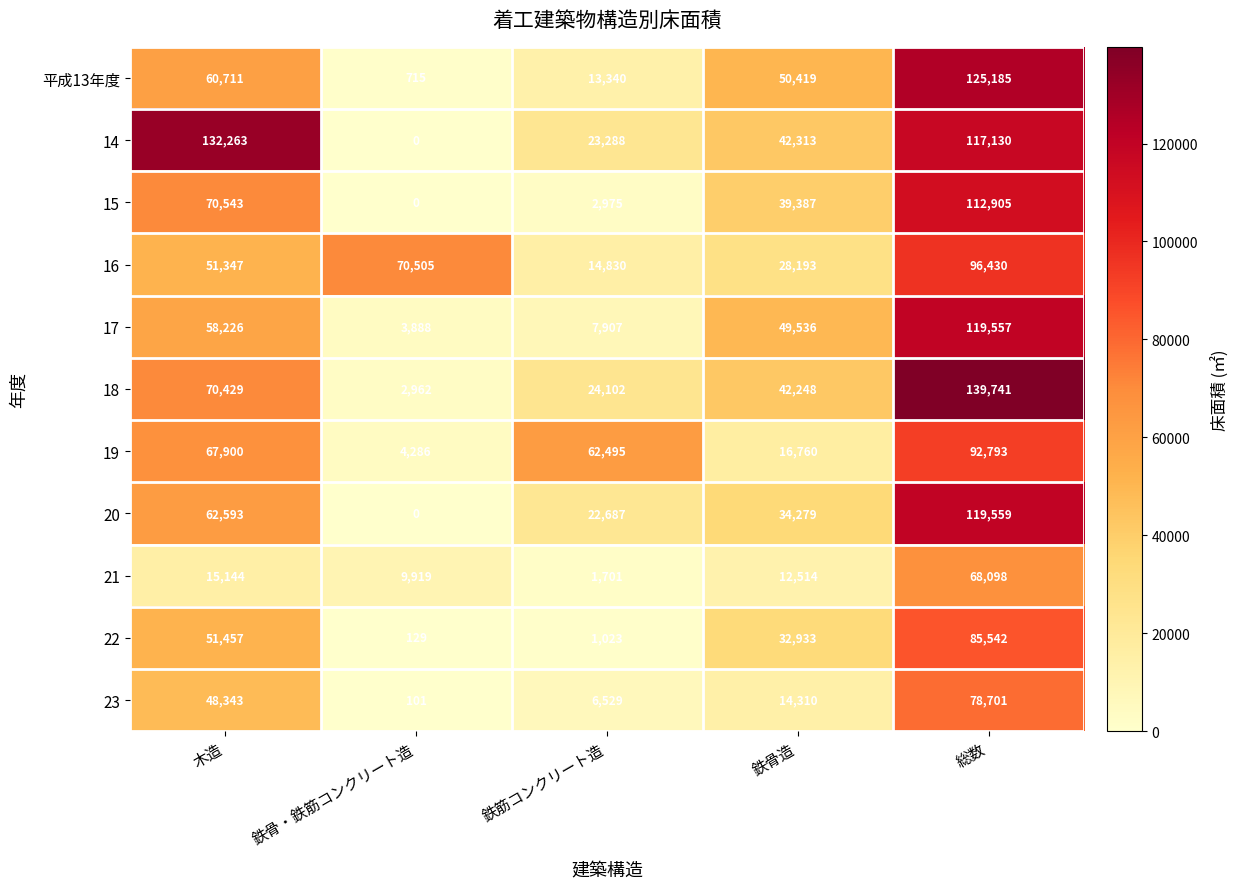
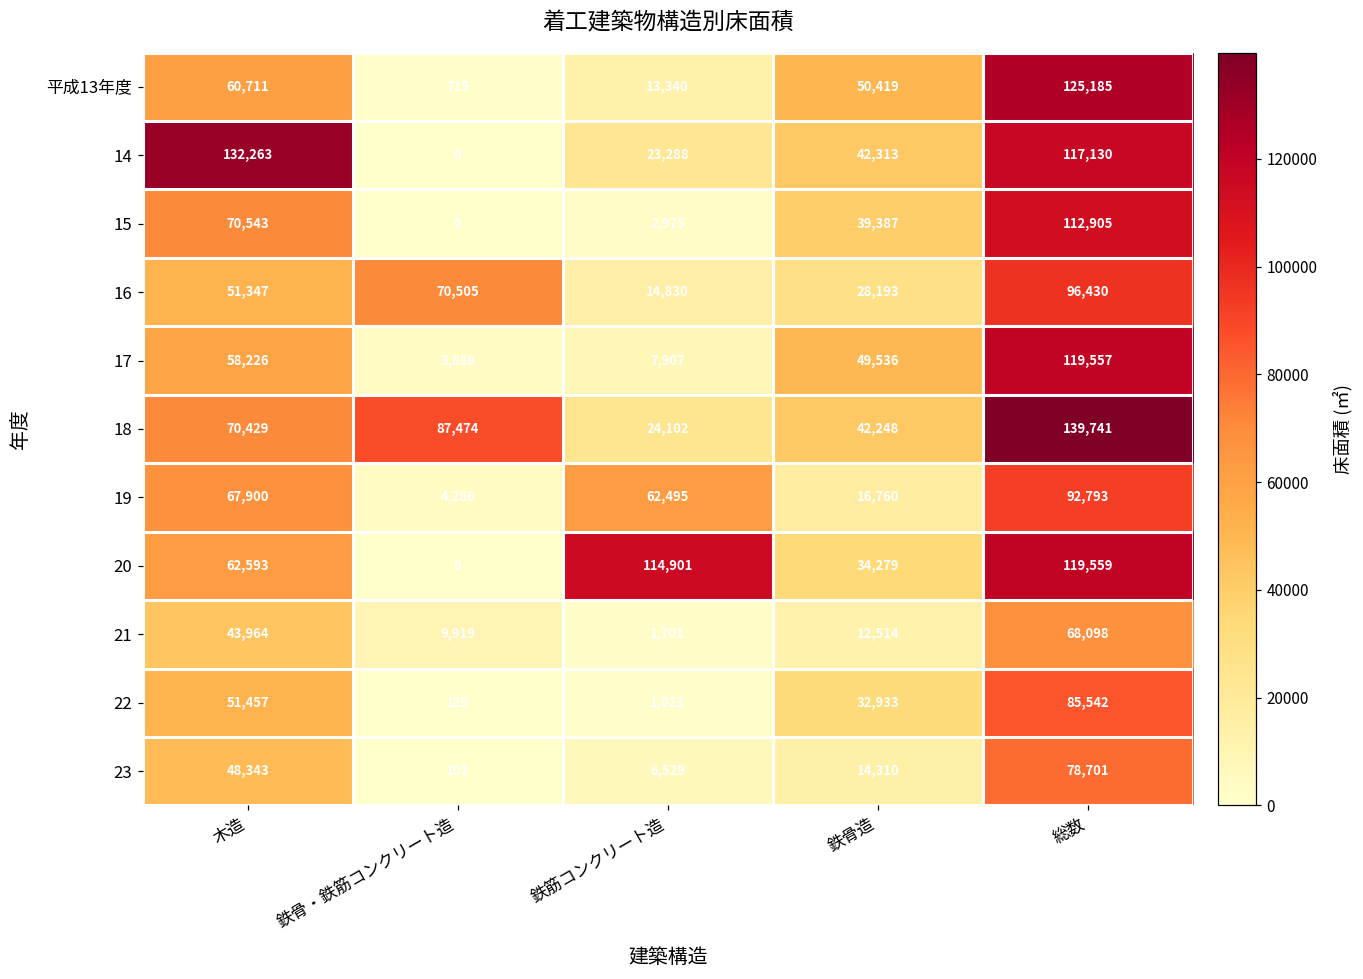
18, 鉄骨・鉄筋コンクリート造: 2,962 -> 87,474
20, 鉄筋コンクリート造: 22,687 -> 114,901
21, 木造: 15,144 -> 43,964
